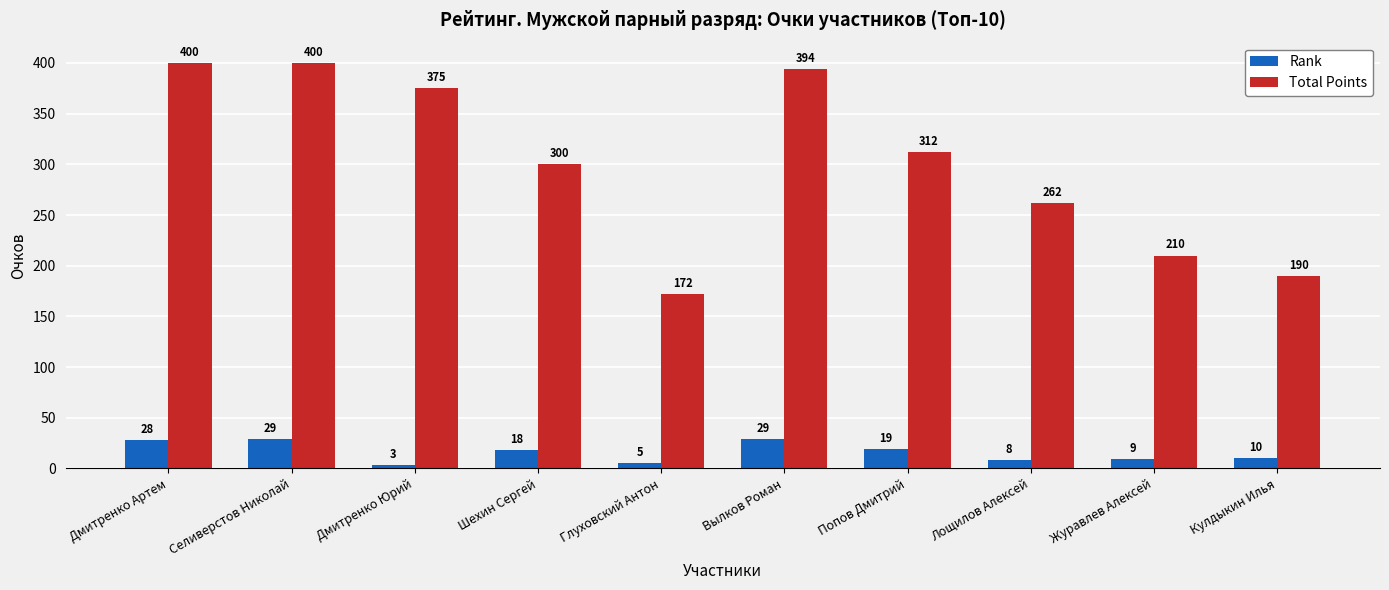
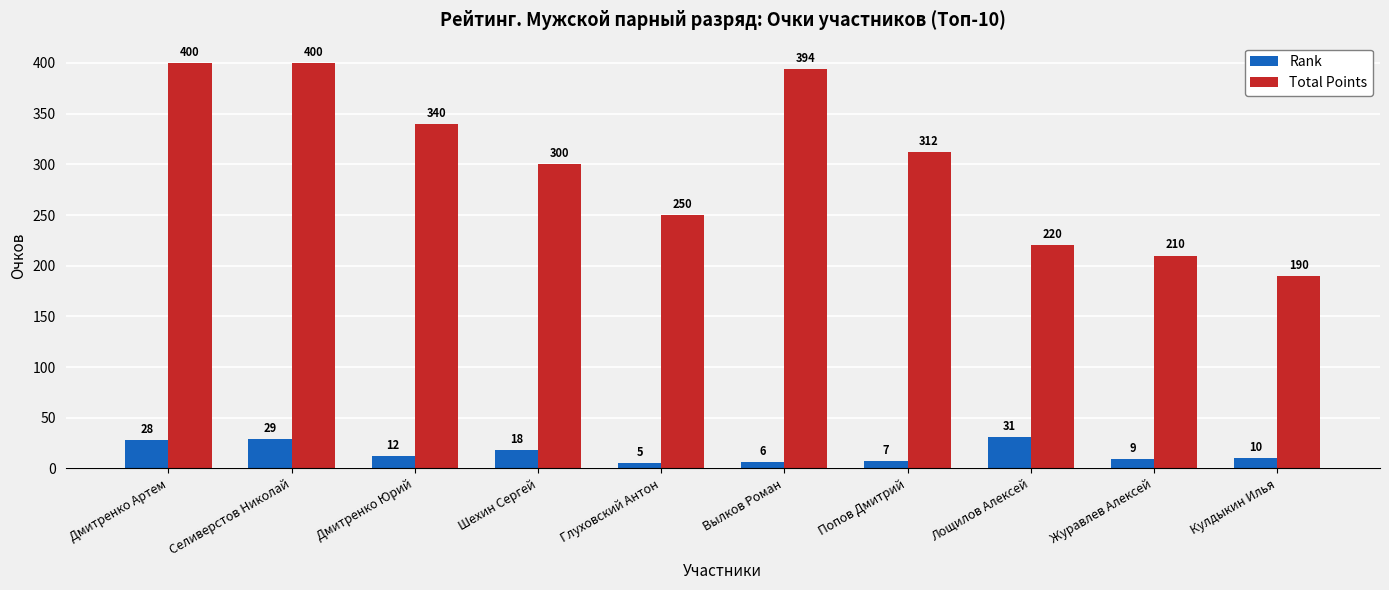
Rank, Дмитренко Юрий: 3 -> 12
Total Points, Дмитренко Юрий: 375 -> 340
Total Points, Глуховский Антон: 172 -> 250
Rank, Вылков Роман: 29 -> 6
Rank, Попов Дмитрий: 19 -> 7
Rank, Лощилов Алексей: 8 -> 31
Total Points, Лощилов Алексей: 262 -> 220
